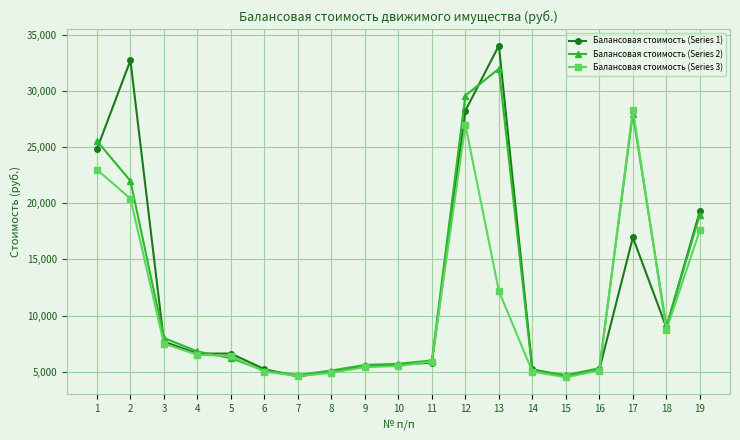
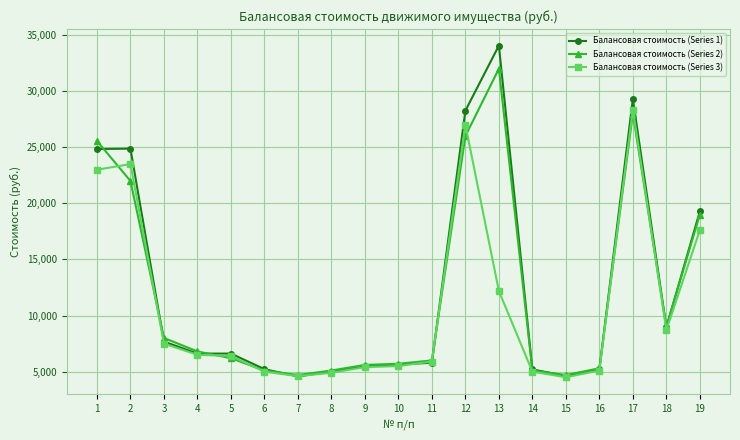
Балансовая стоимость (Series 1), 2: 32,700 -> 24,900
Балансовая стоимость (Series 3), 2: 20,400 -> 23,500
Балансовая стоимость (Series 2), 12: 29,600 -> 26,000
Балансовая стоимость (Series 1), 17: 17,000 -> 29,300
